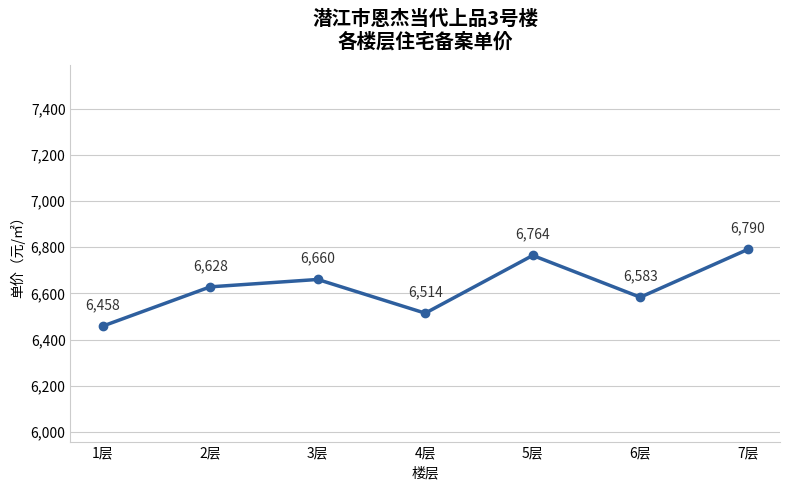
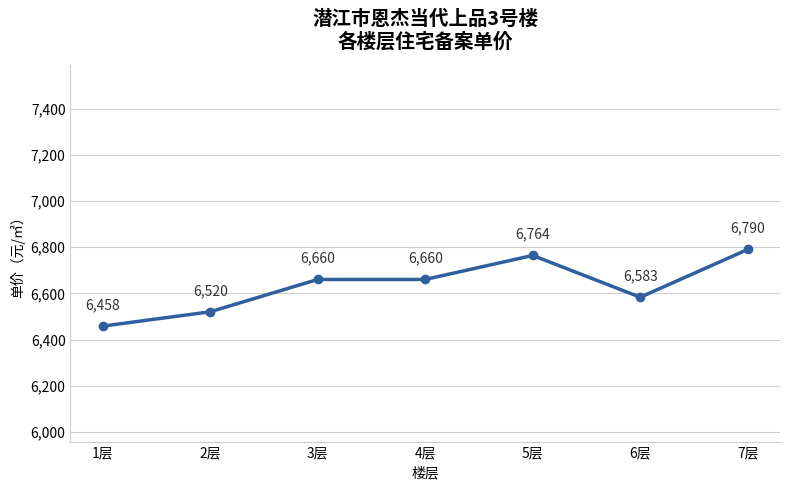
2层: 6,628 -> 6,520
4层: 6,514 -> 6,660
